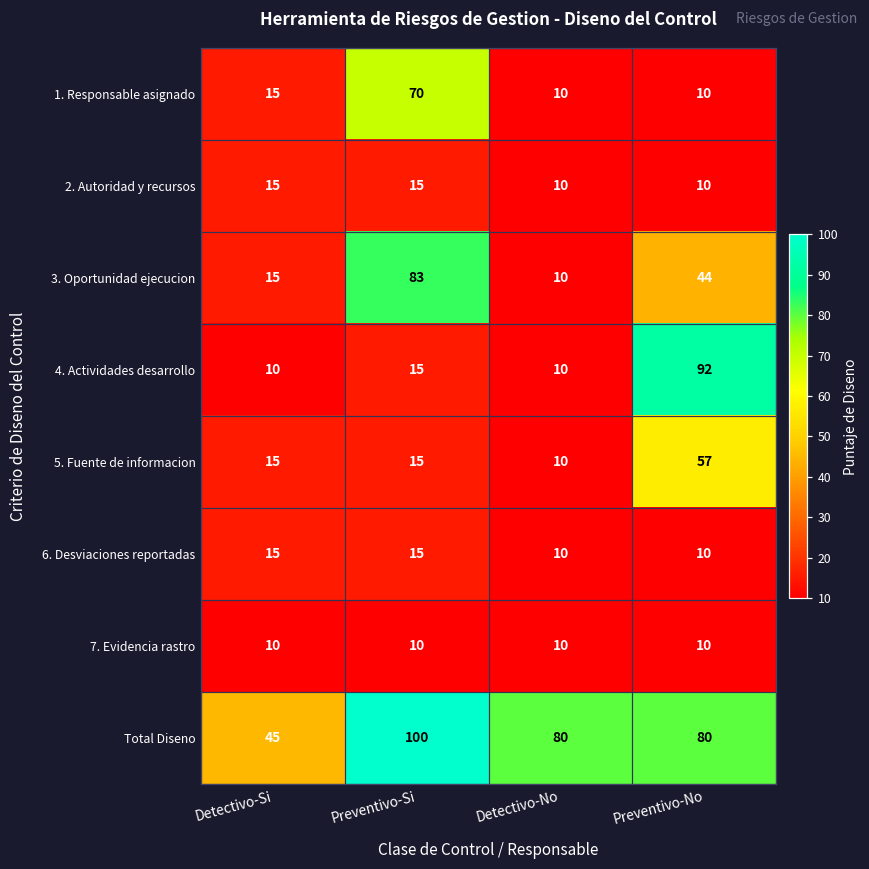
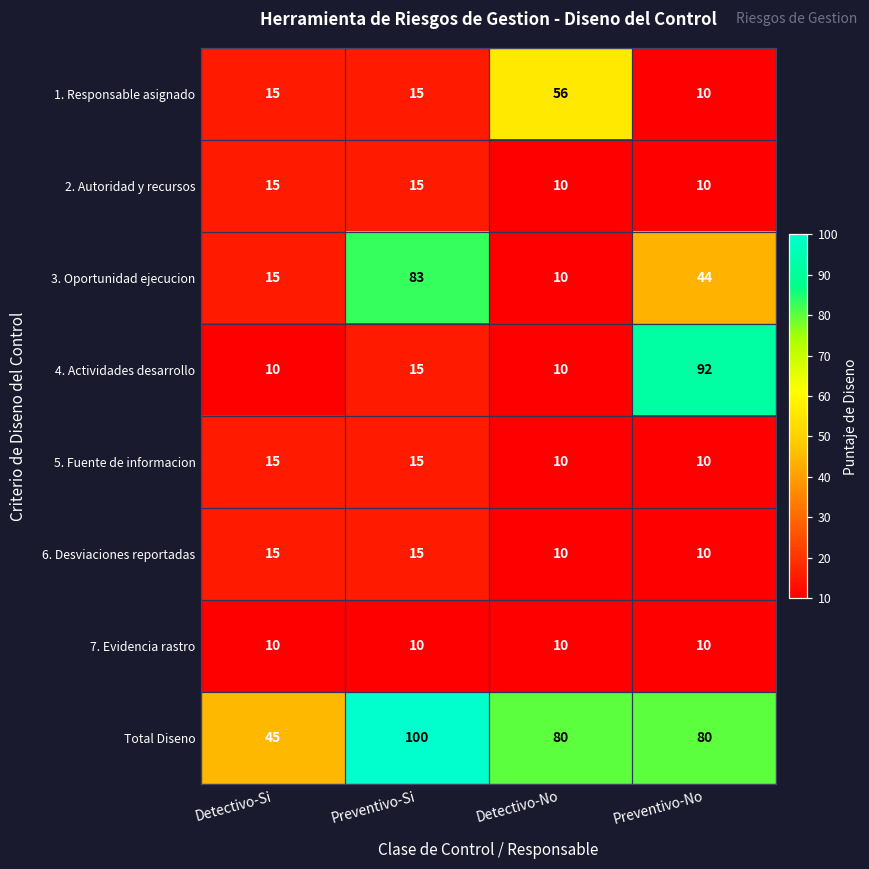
1. Responsable asignado, Preventivo-Si: 70 -> 15
1. Responsable asignado, Detectivo-No: 10 -> 56
5. Fuente de informacion, Preventivo-No: 57 -> 10
